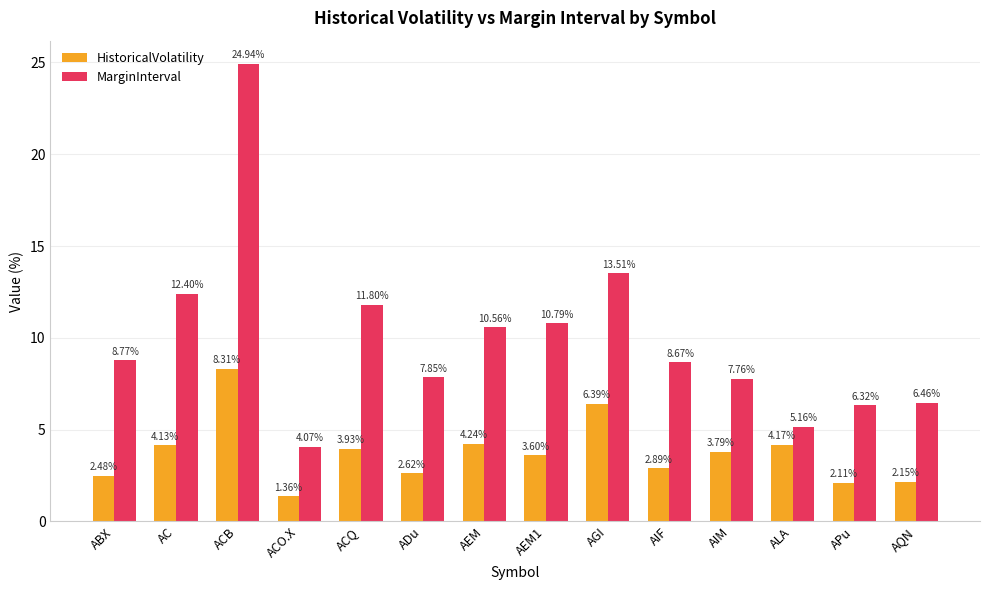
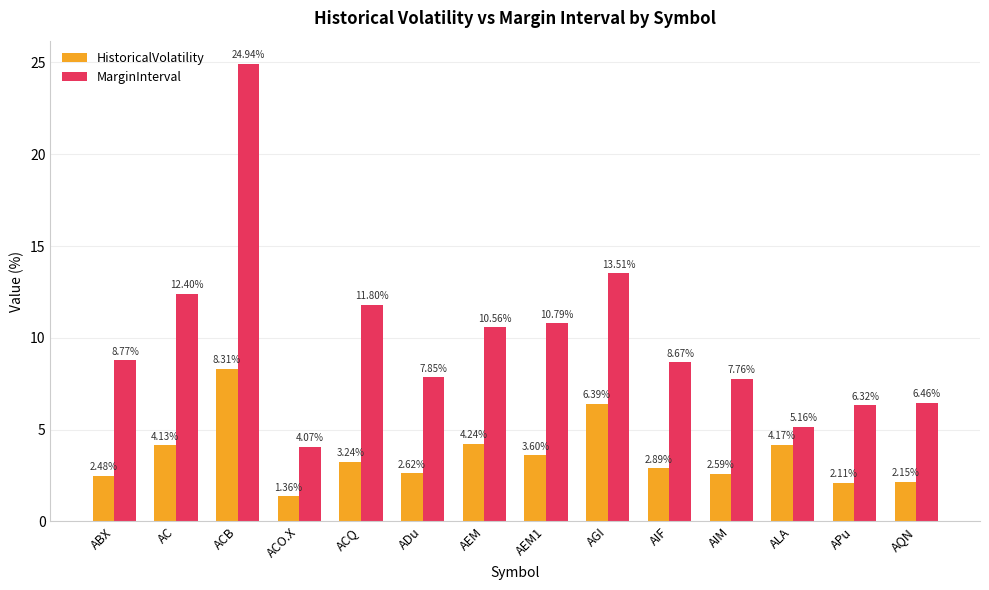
HistoricalVolatility, ACQ: 3.93% -> 3.24%
HistoricalVolatility, AIM: 3.79% -> 2.59%
